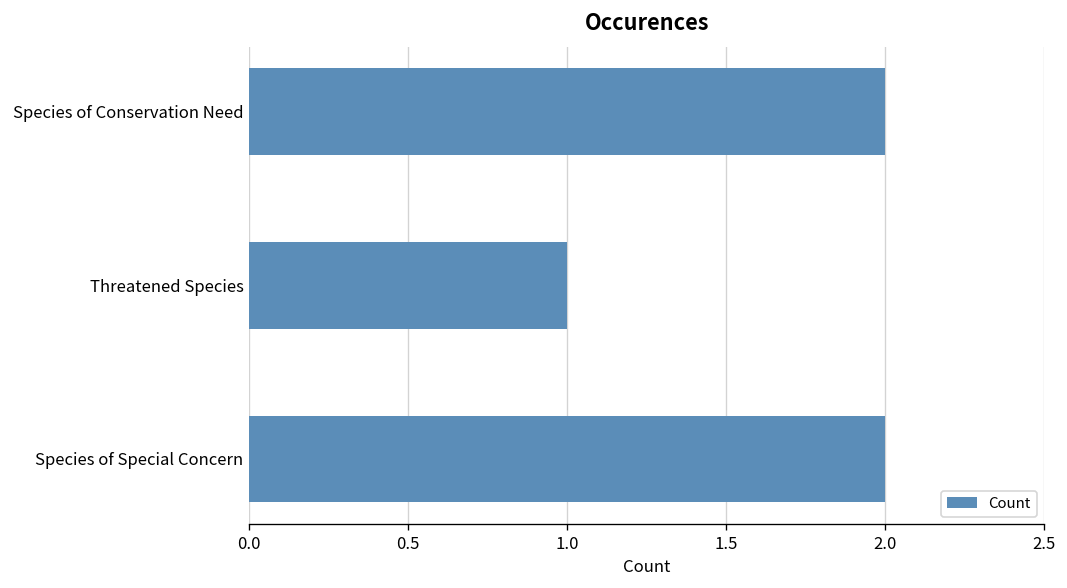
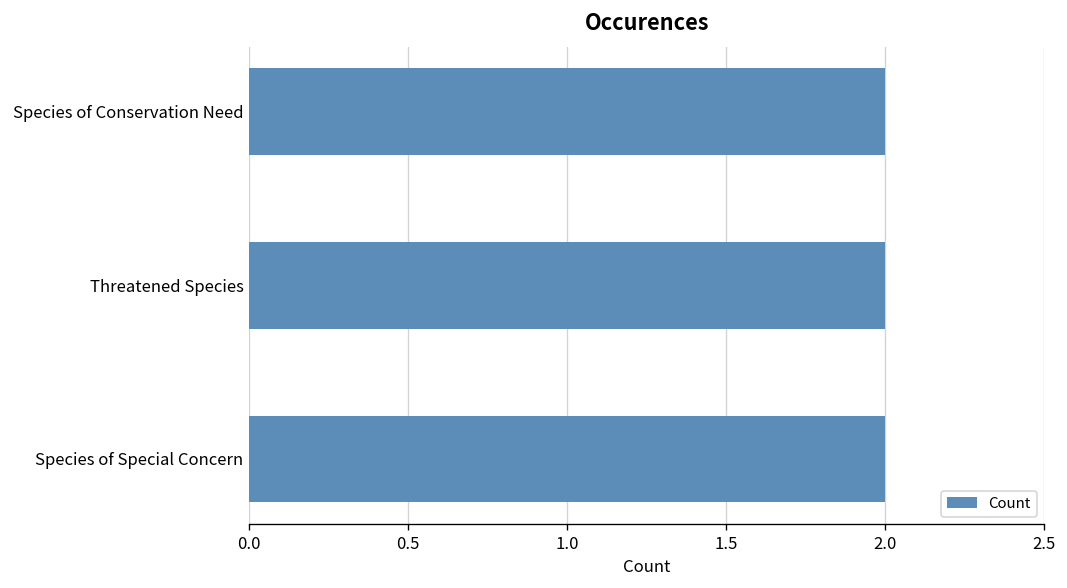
Threatened Species: 1 -> 2
